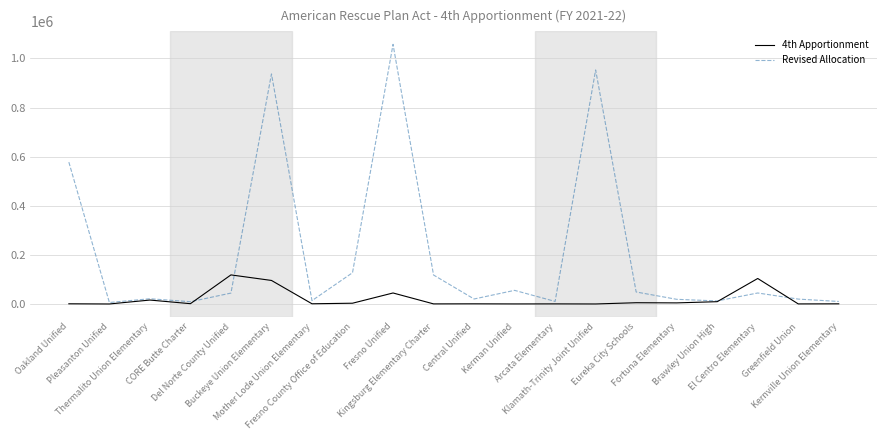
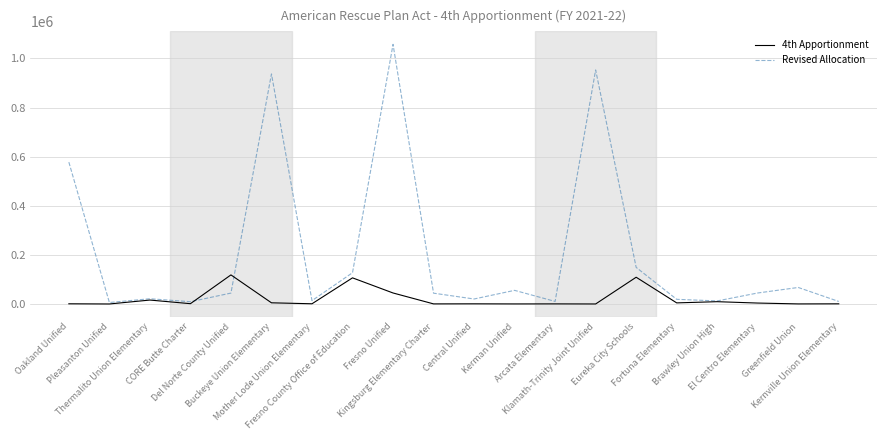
4th Apportionment, Buckeye Union Elementary: 100000 -> 0
4th Apportionment, Fresno County Office of Education: 0 -> 110000
Revised Allocation, Kingsburg Elementary Charter: 120000 -> 40000
4th Apportionment, Eureka City Schools: 10000 -> 110000
Revised Allocation, Eureka City Schools: 50000 -> 150000
4th Apportionment, El Centro Elementary: 100000 -> 0
Revised Allocation, Greenfield Union: 20000 -> 70000
